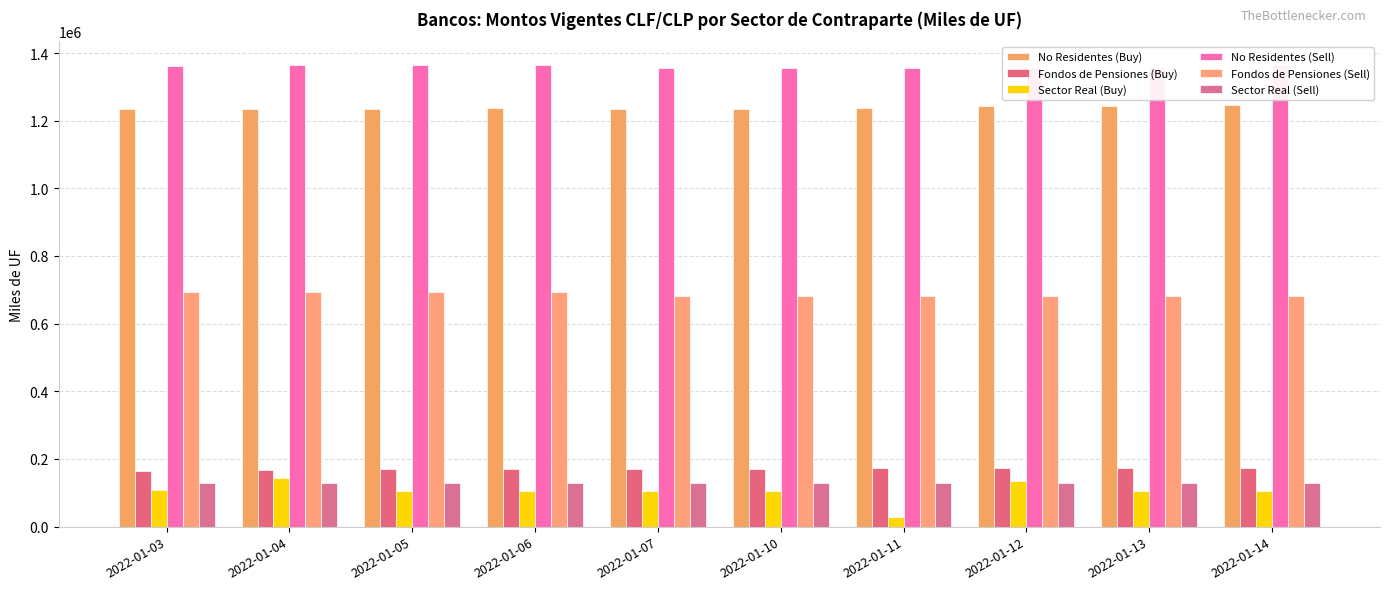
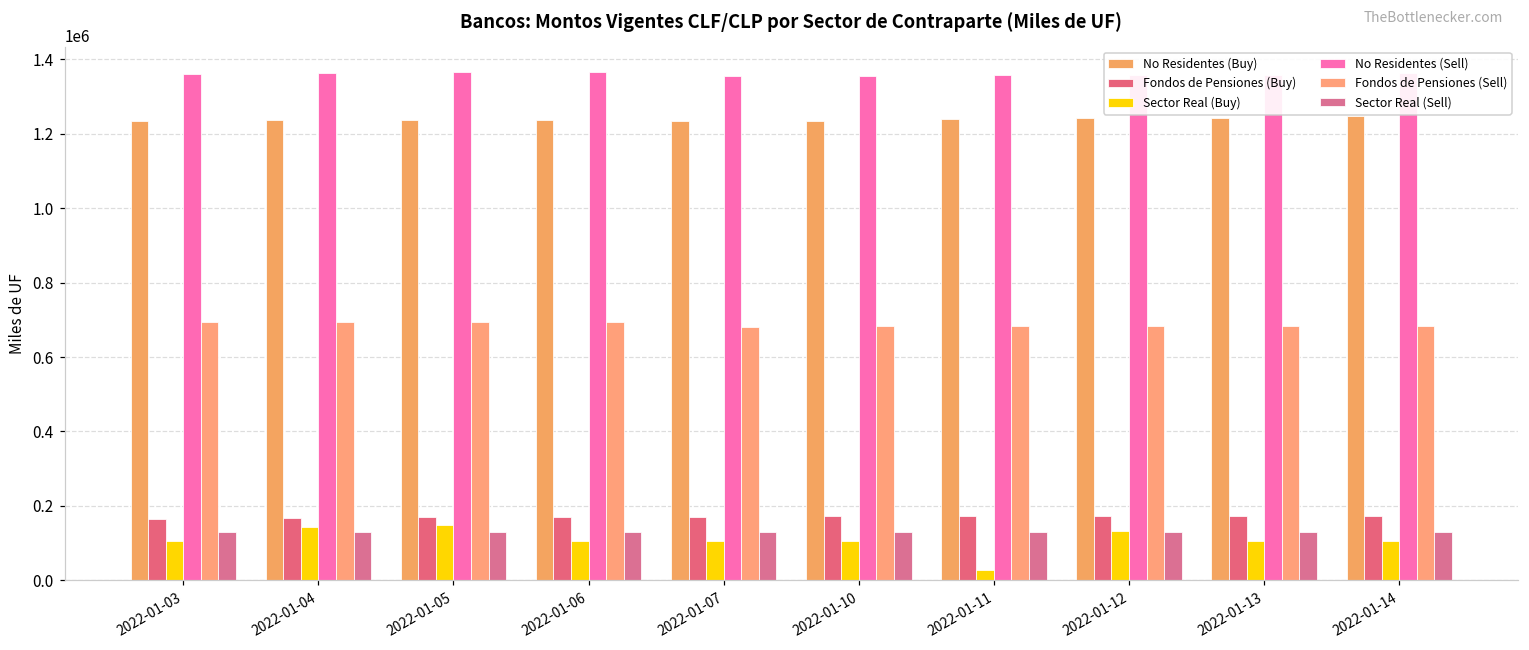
Sector Real (Buy), 2022-01-05: 110000 -> 150000
